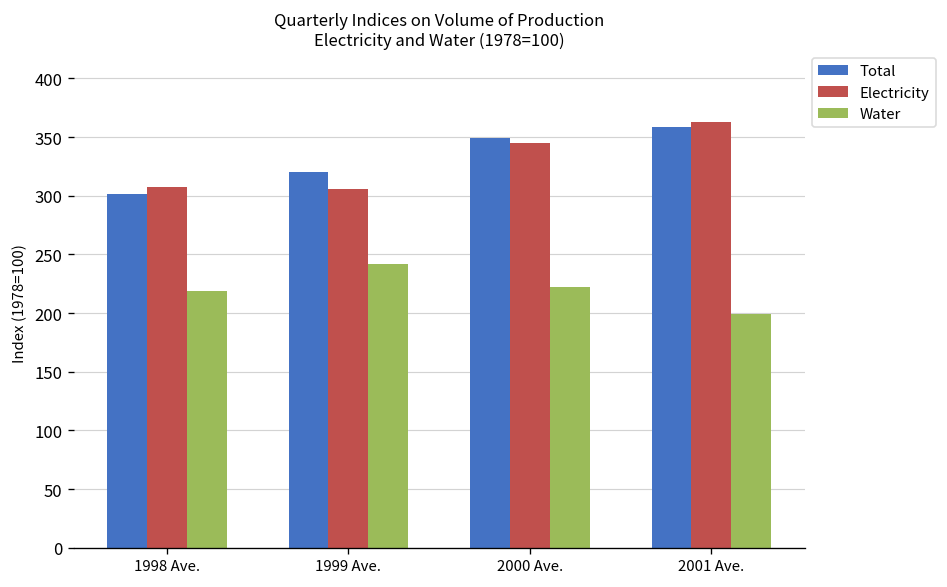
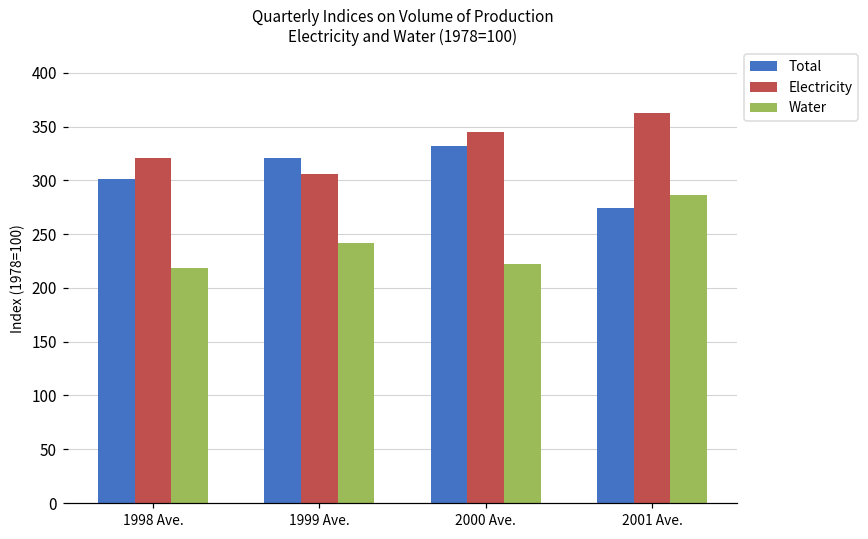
Electricity, 1998 Ave.: 310 -> 320
Total, 2000 Ave.: 350 -> 330
Total, 2001 Ave.: 360 -> 270
Water, 2001 Ave.: 200 -> 290
